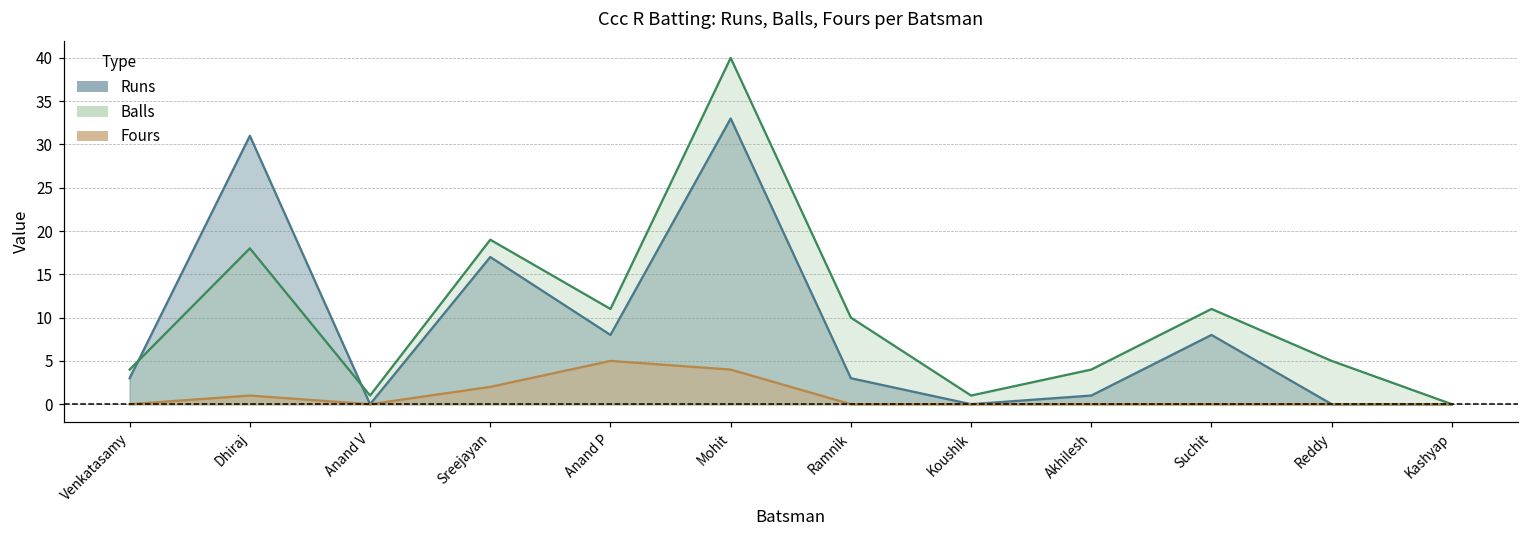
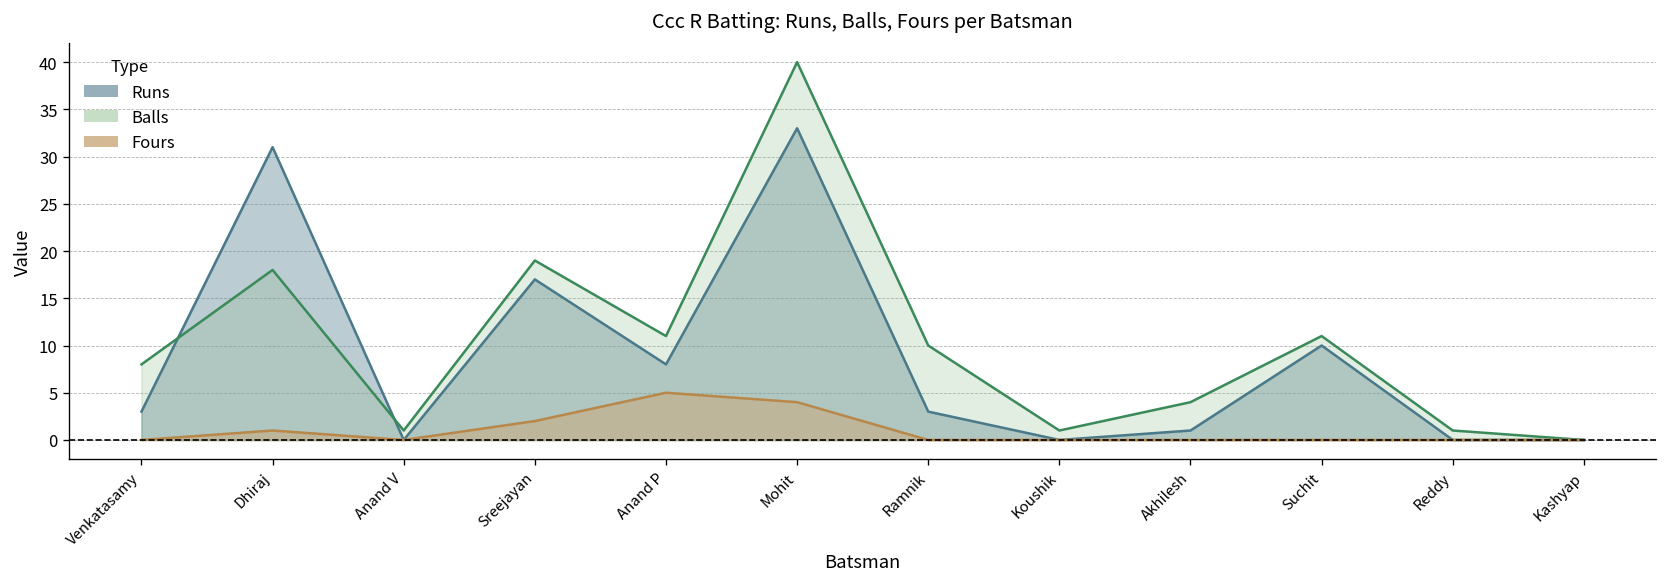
Balls, Venkatasamy: 4 -> 8
Runs, Suchit: 8 -> 10
Balls, Reddy: 5 -> 1
